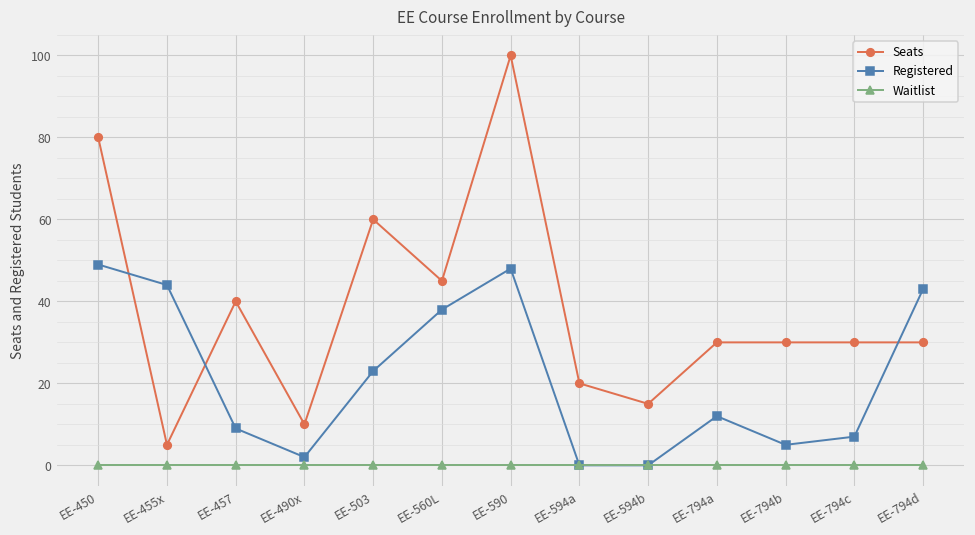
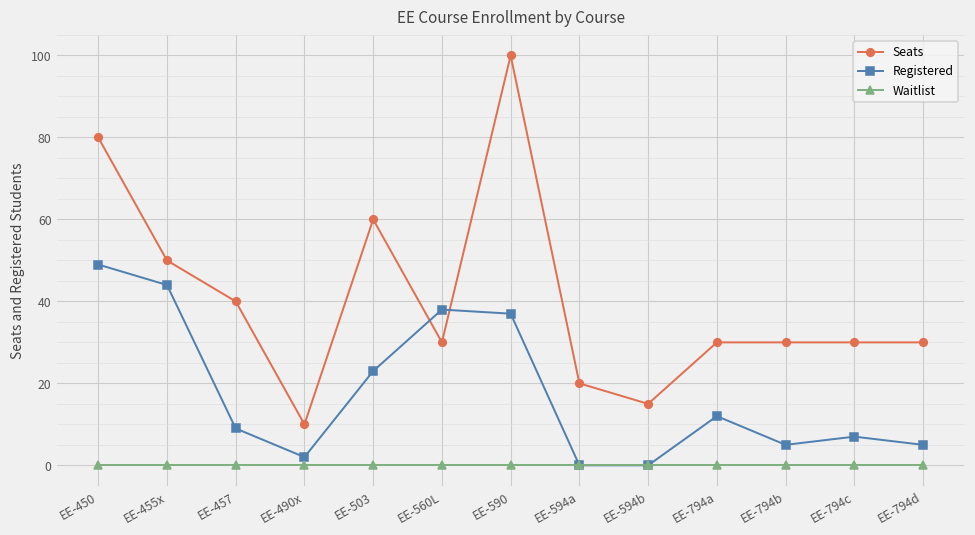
Seats, EE-455x: 5 -> 50
Seats, EE-560L: 45 -> 30
Registered, EE-590: 48 -> 37
Registered, EE-794d: 43 -> 5
